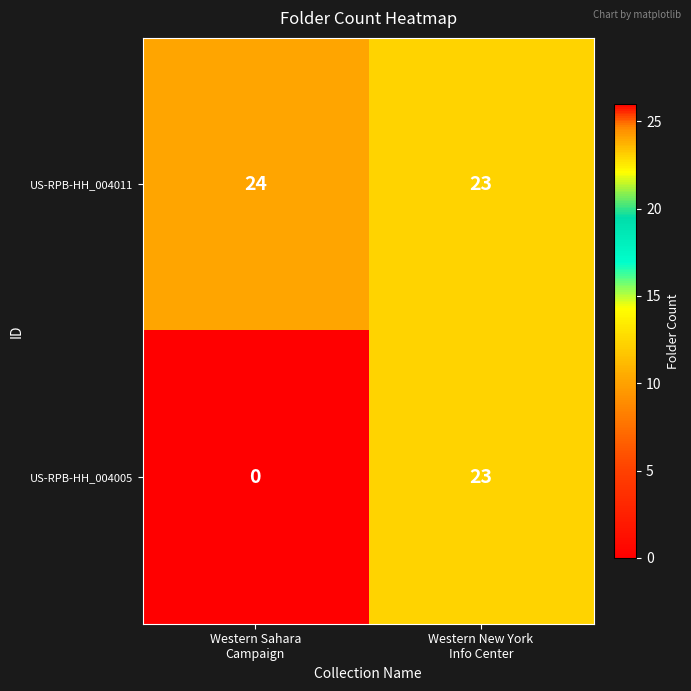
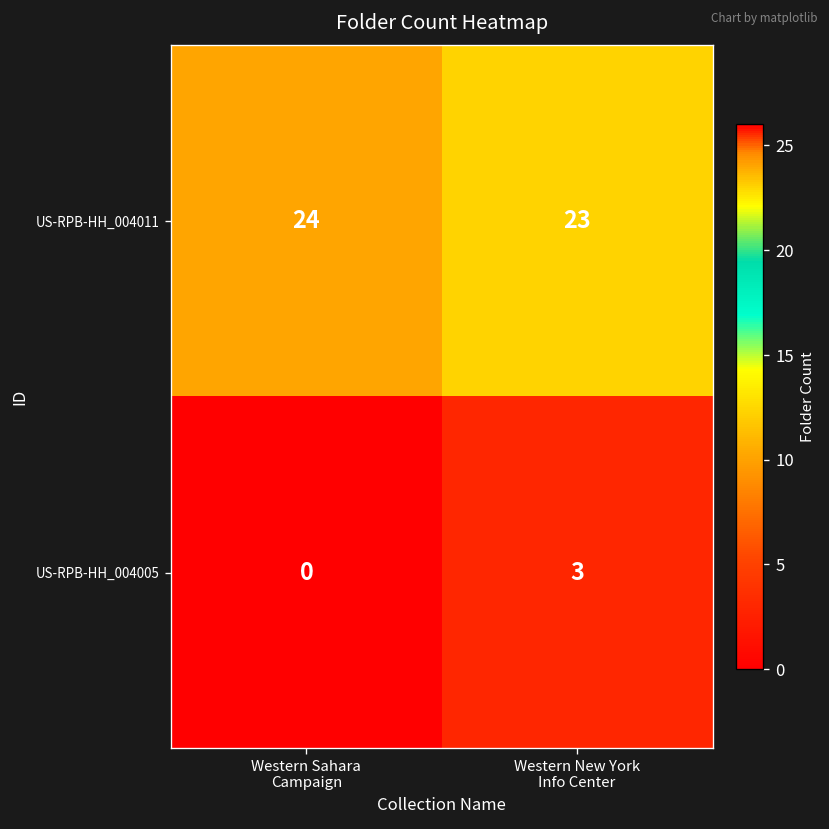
US-RPB-HH_004005, Western New York Info Center: 23 -> 3
